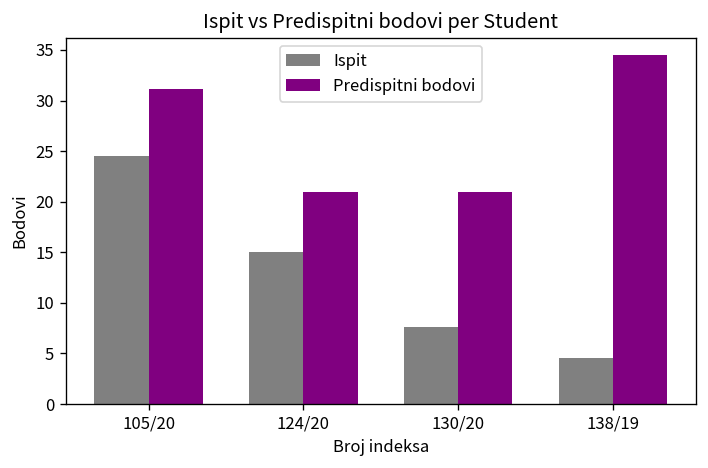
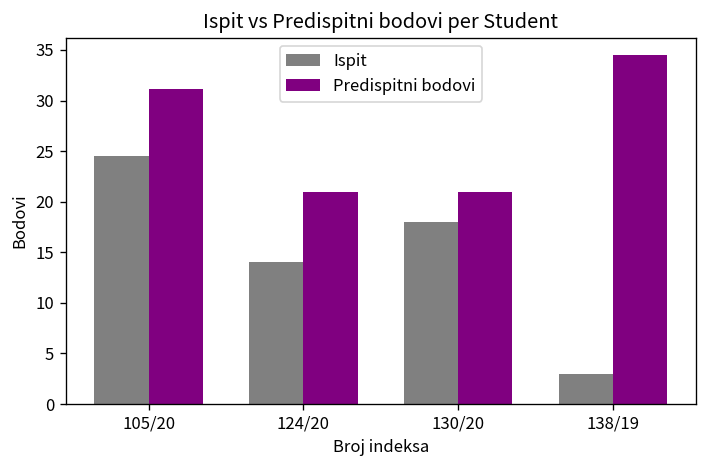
Ispit, 124/20: 15 -> 14
Ispit, 130/20: 8 -> 18
Ispit, 138/19: 5 -> 3
